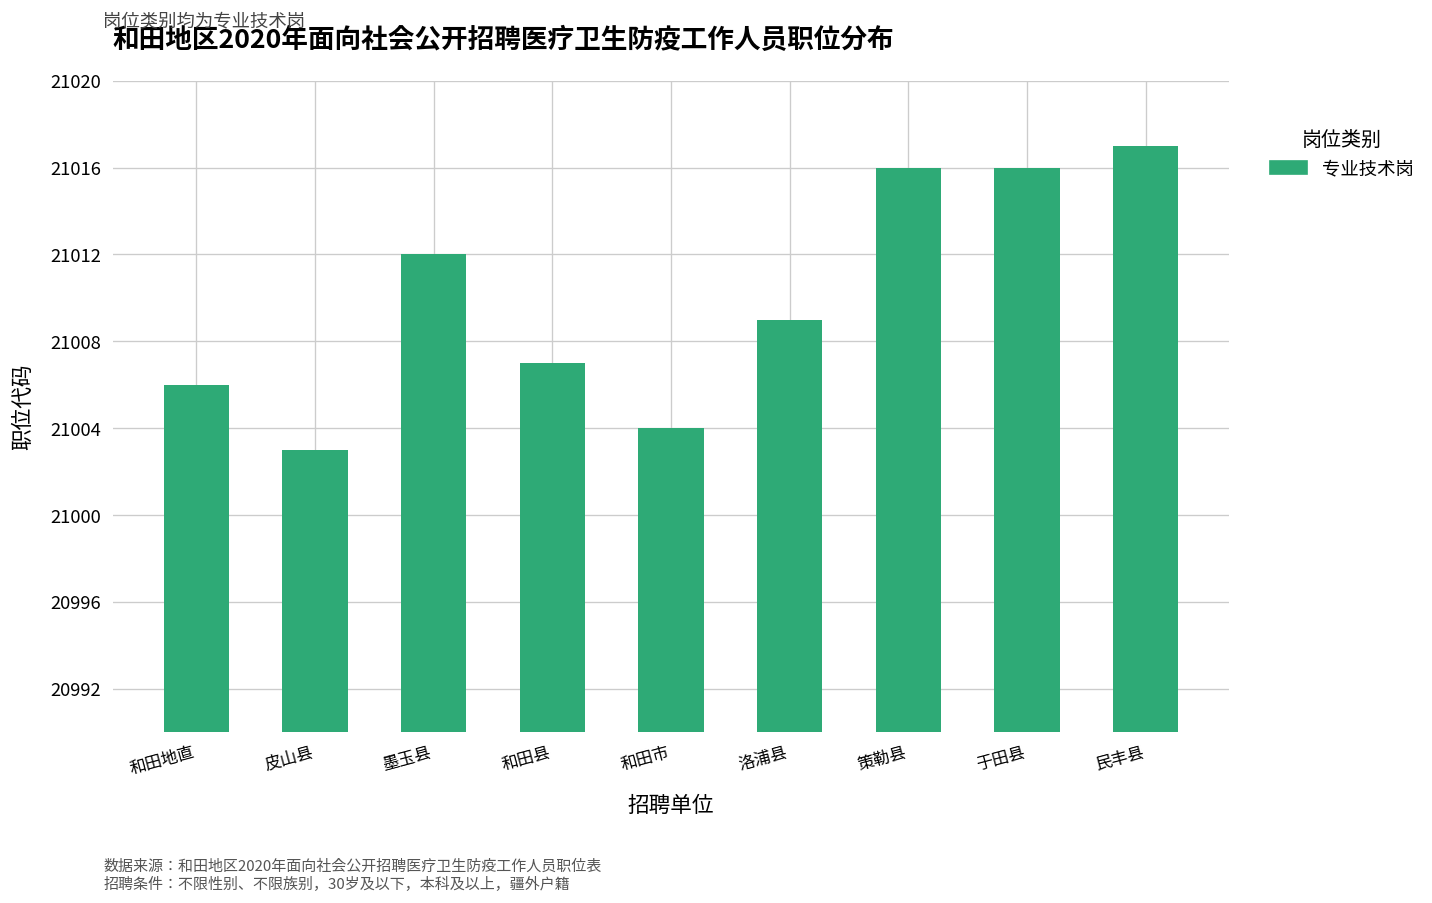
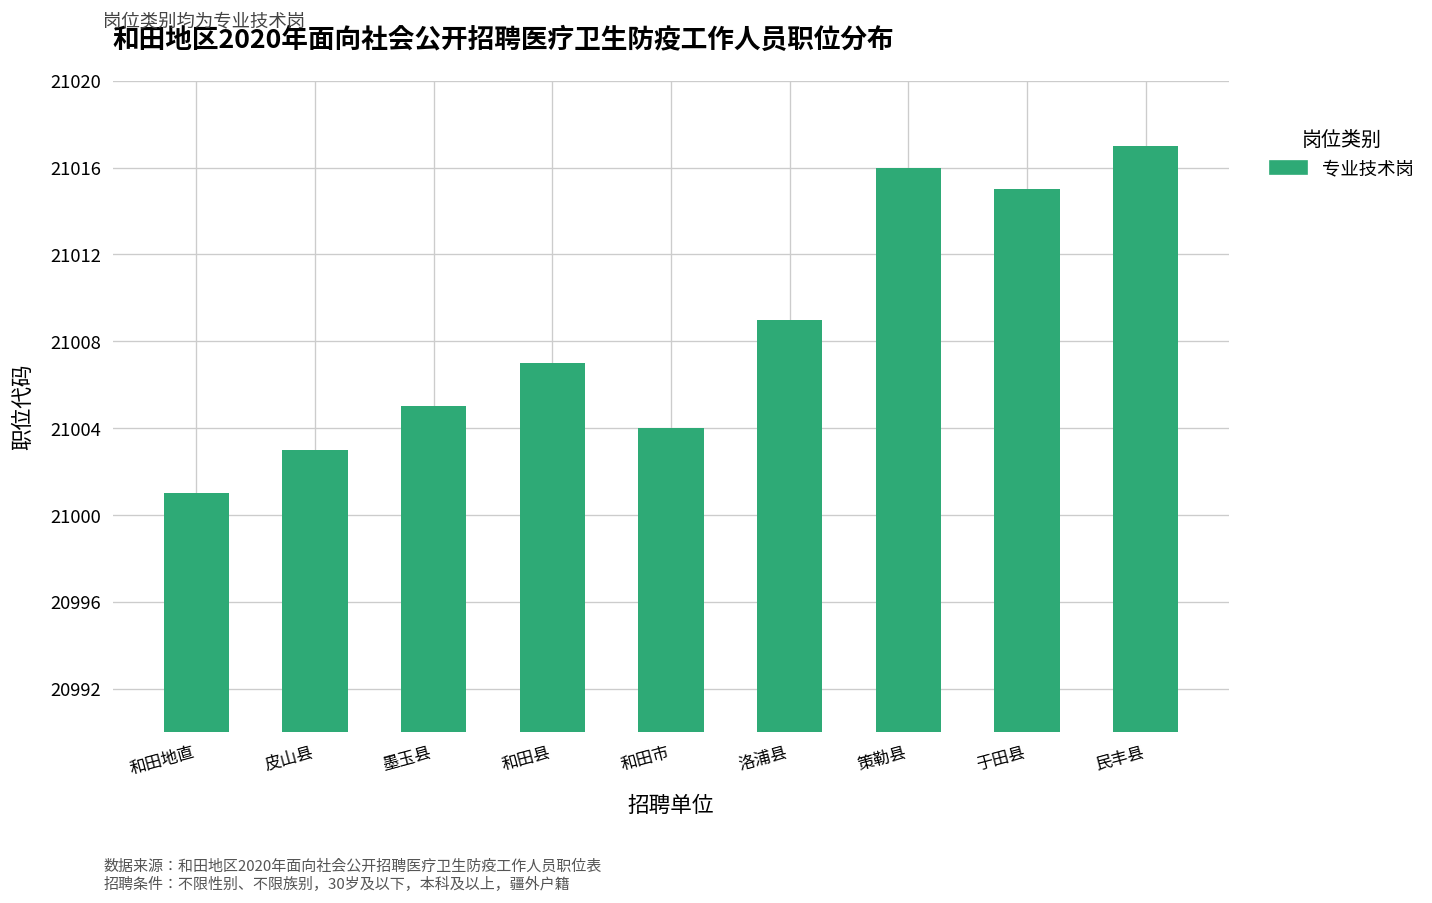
和田地直: 21006 -> 21001
墨玉县: 21012 -> 21005
于田县: 21016 -> 21015
